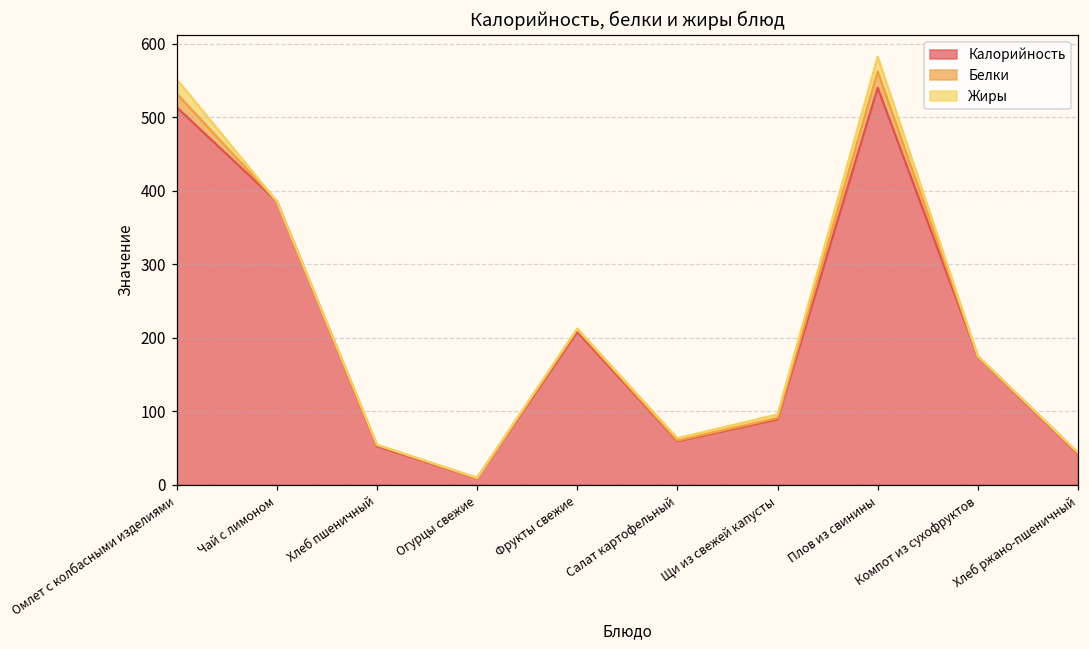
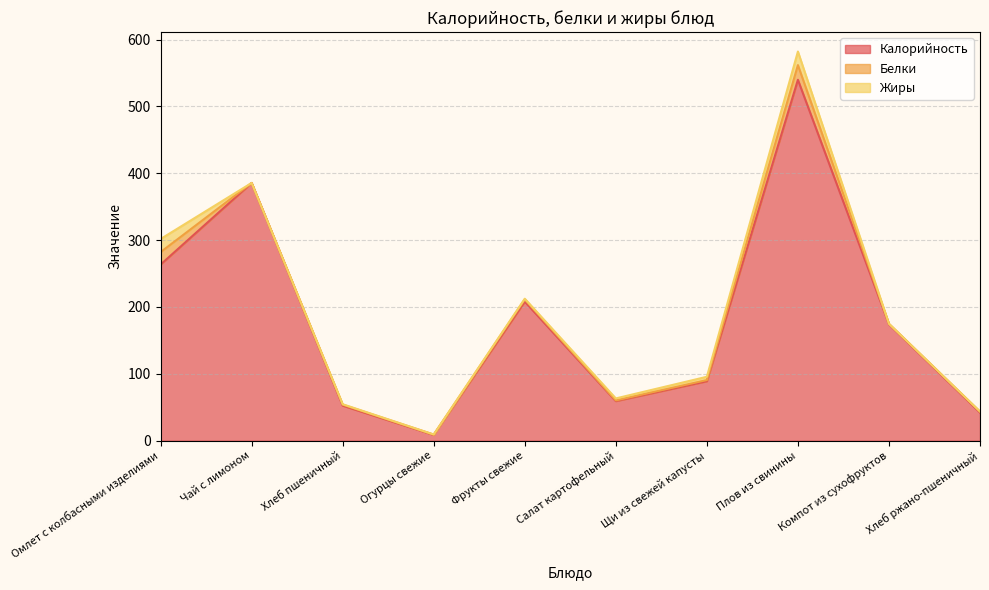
Калорийность, Омлет с колбасными изделиями: 510 -> 260
